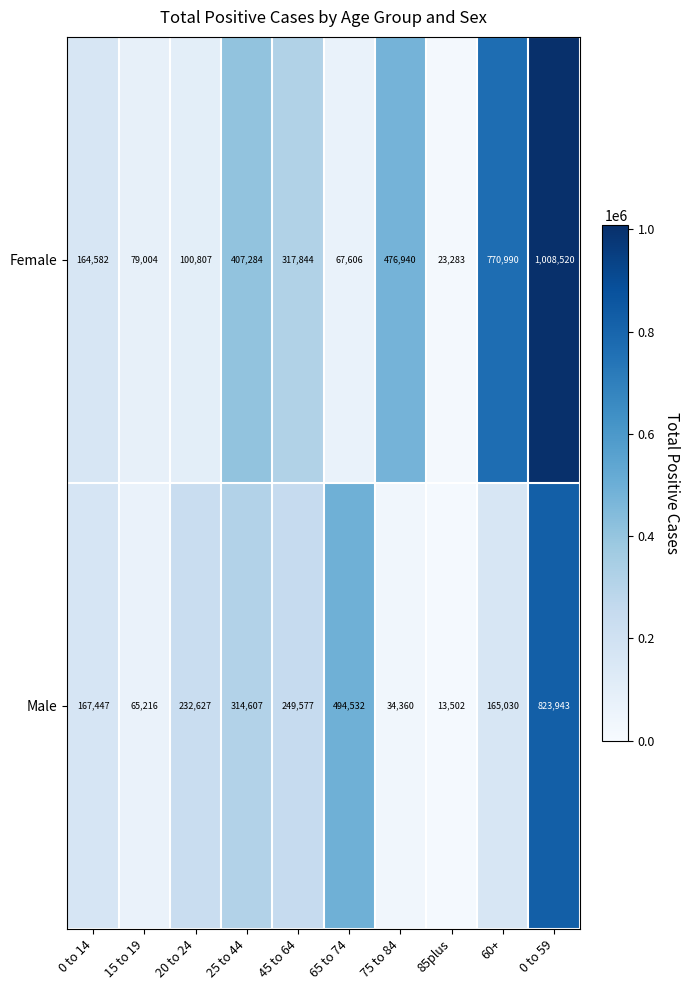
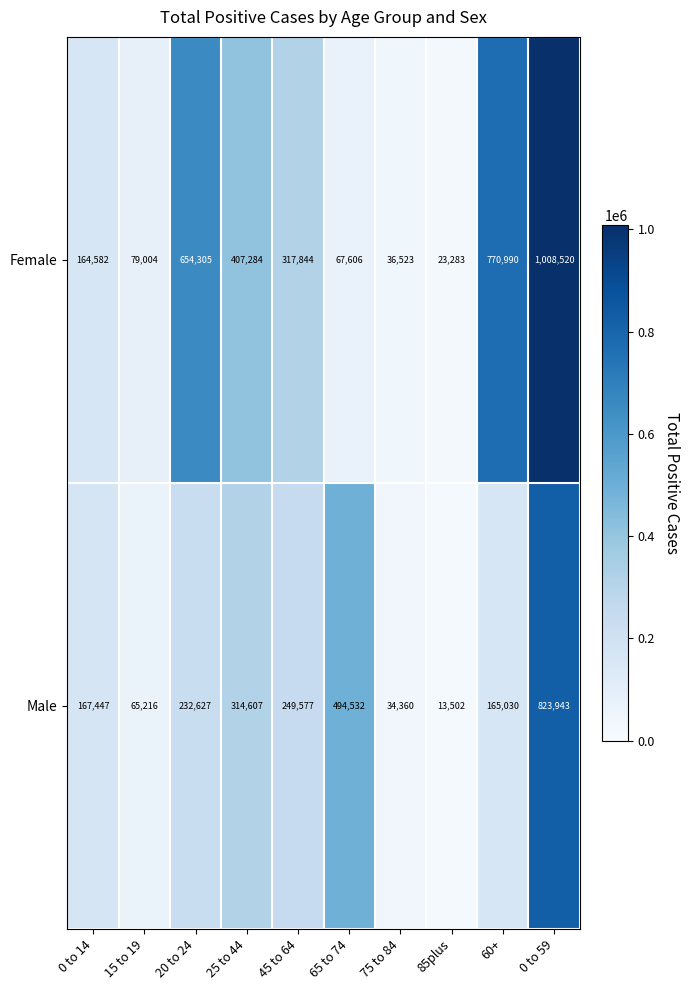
Female, 20 to 24: 100,807 -> 654,305
Female, 75 to 84: 476,940 -> 36,523
